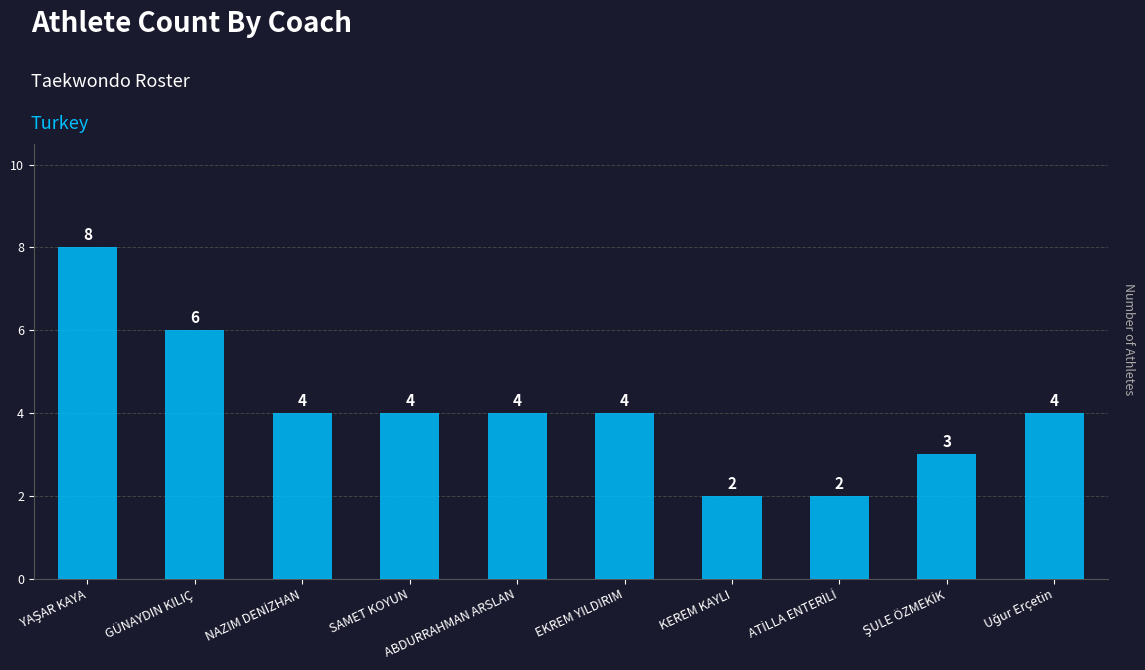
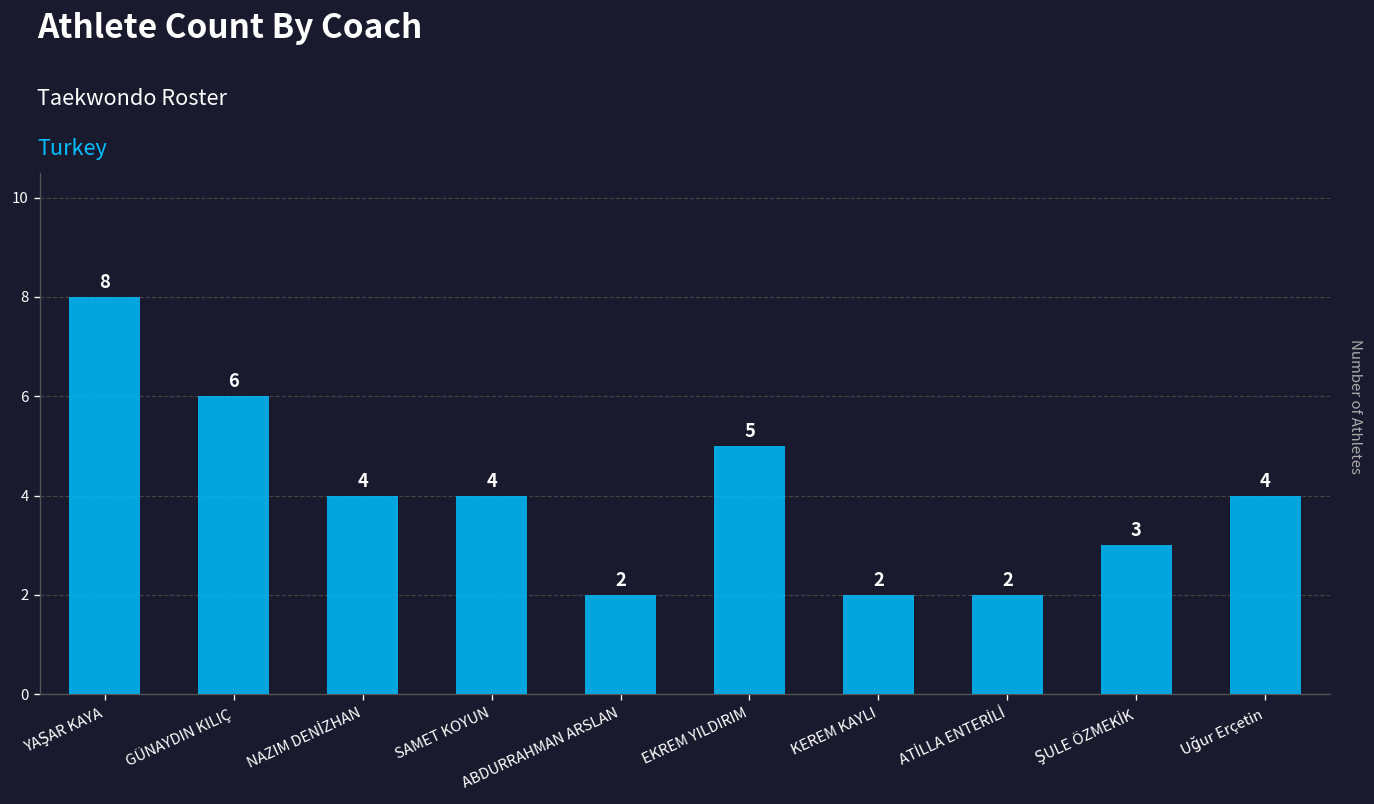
ABDURRAHMAN ARSLAN: 4 -> 2
EKREM YILDIRIM: 4 -> 5
